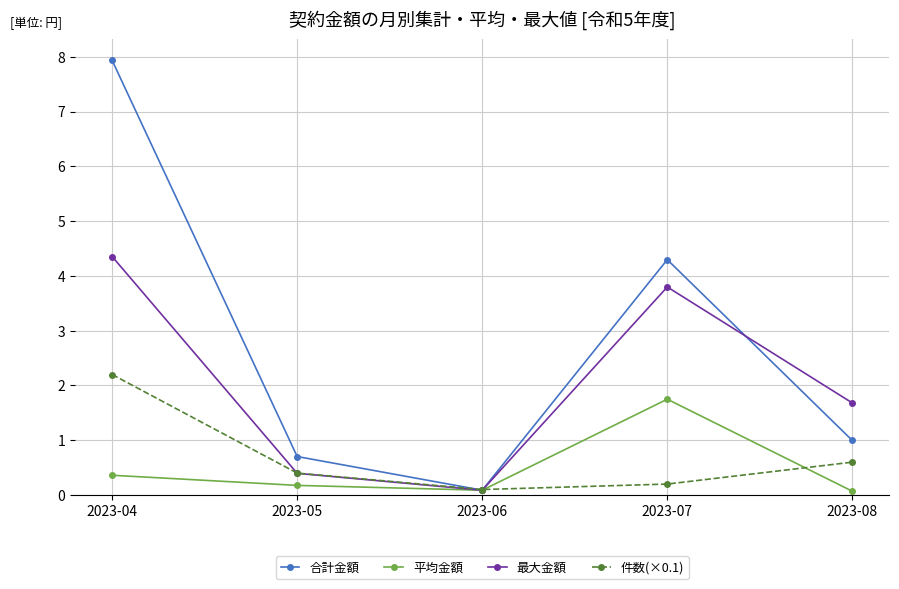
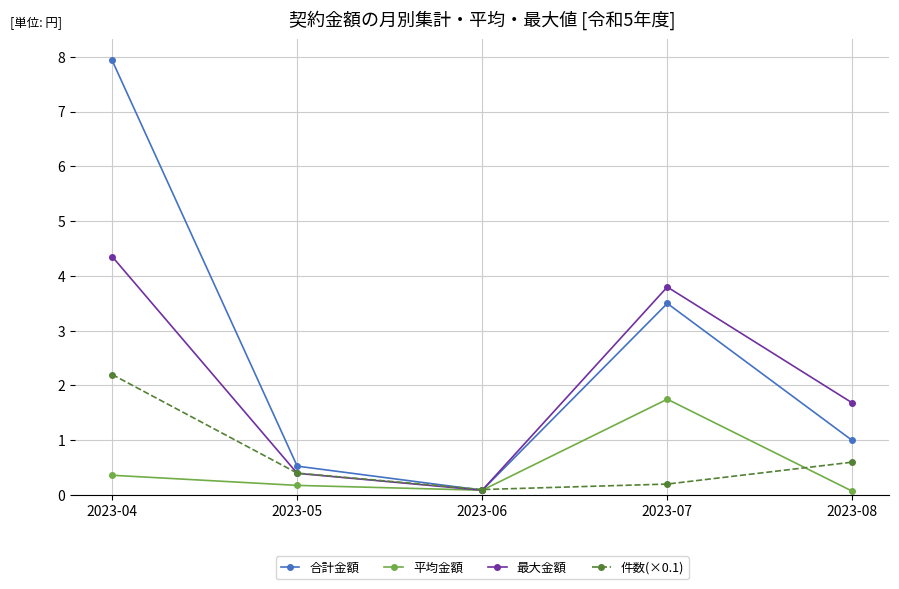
合計金額, 2023-05: 0.7 -> 0.5
合計金額, 2023-07: 4.3 -> 3.5
